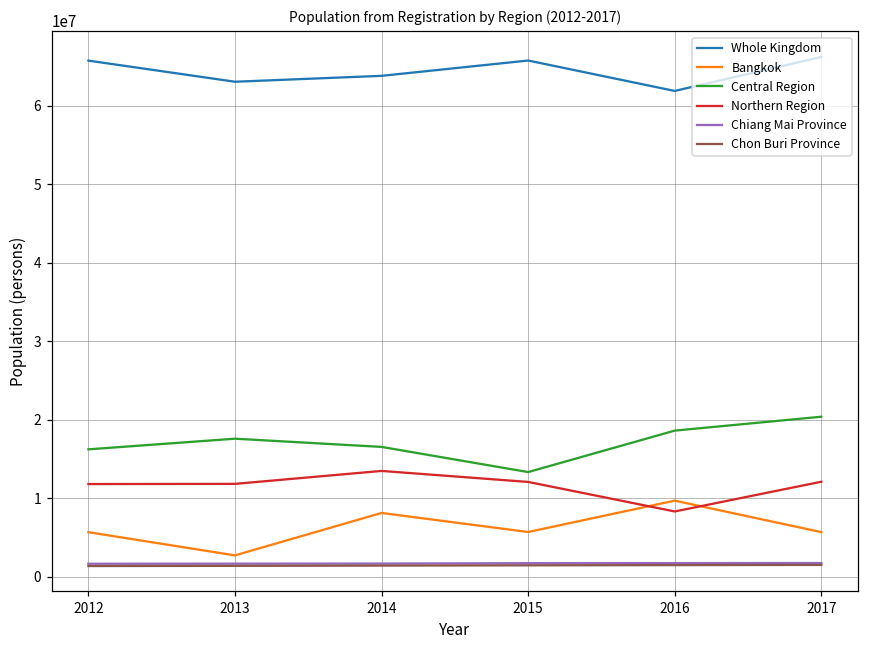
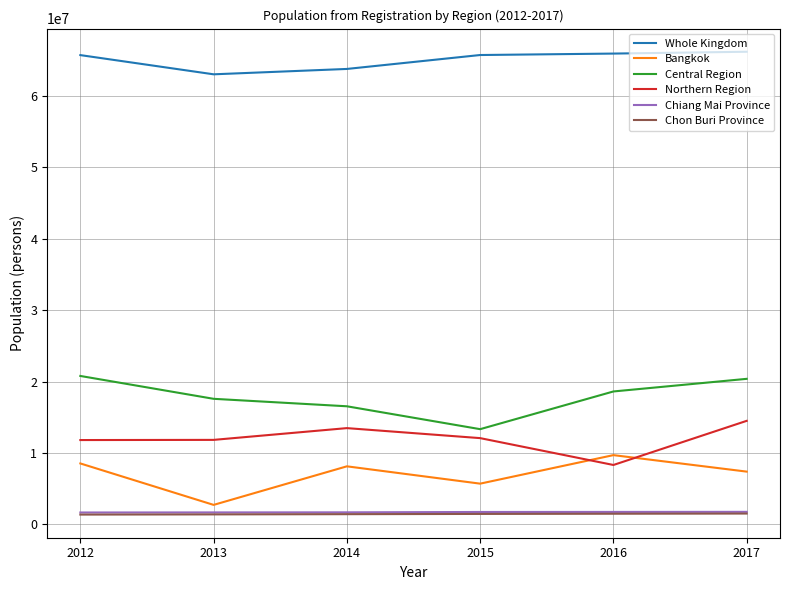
Bangkok, 2012: 6000000 -> 9000000
Central Region, 2012: 16000000 -> 21000000
Whole Kingdom, 2016: 62000000 -> 66000000
Bangkok, 2017: 6000000 -> 7000000
Northern Region, 2017: 12000000 -> 14000000
